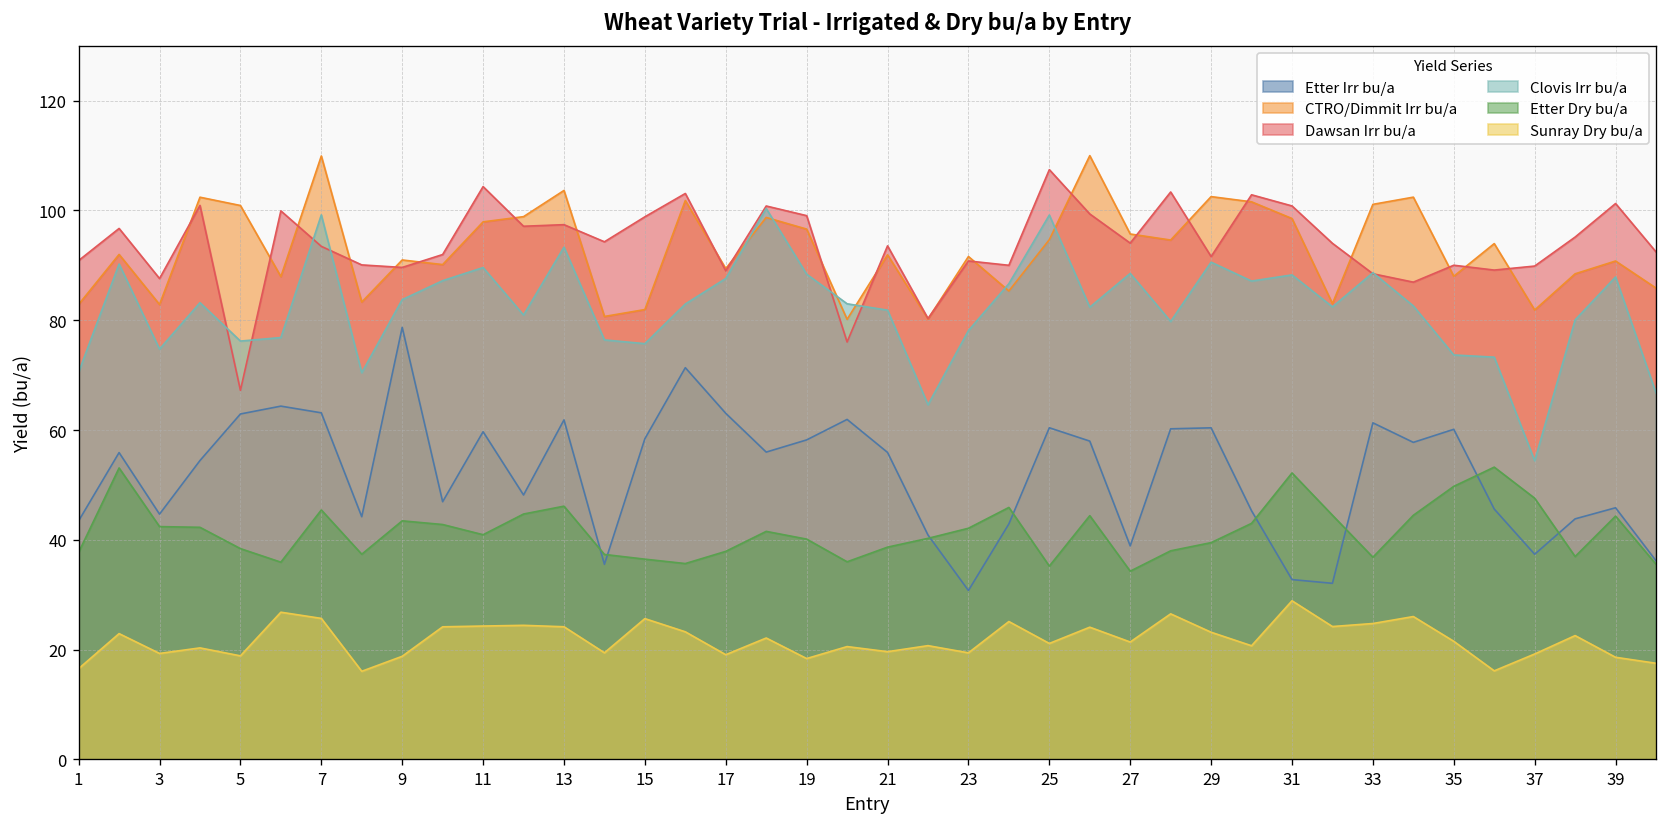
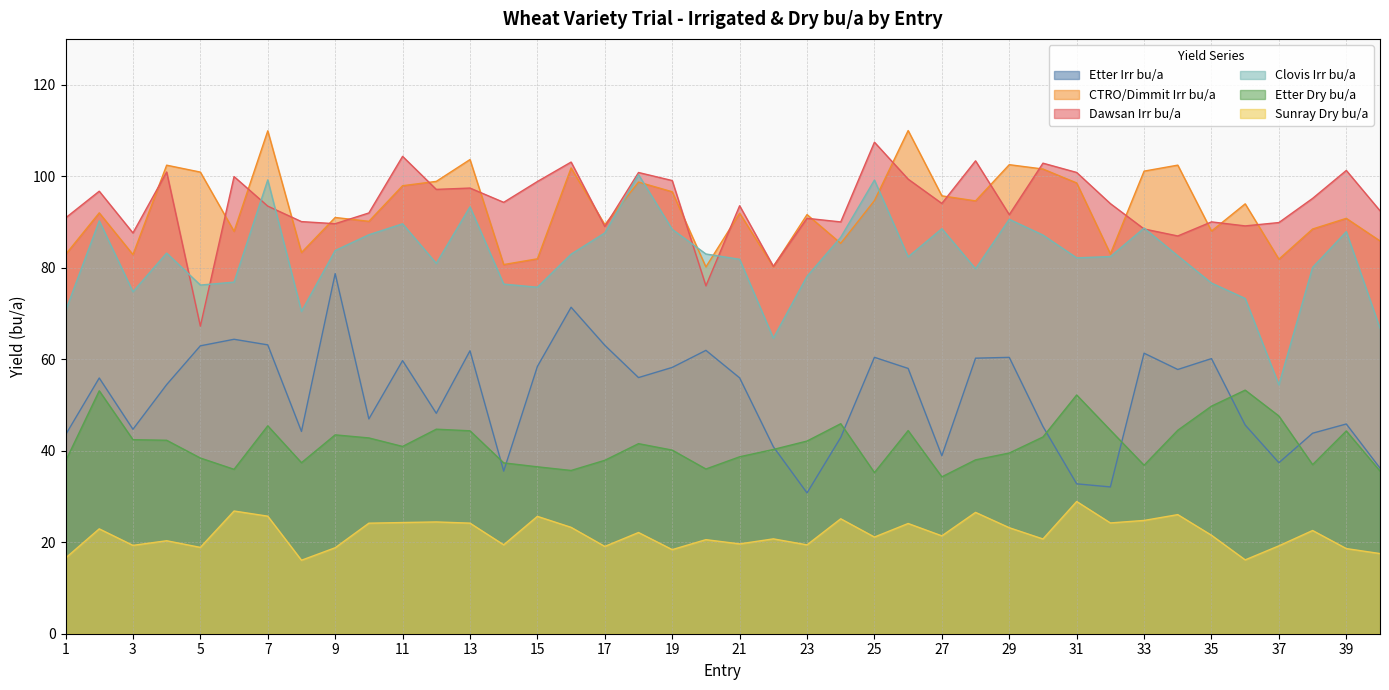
Etter Dry bu/a, 13: 46 -> 44
Clovis Irr bu/a, 31: 88 -> 82
Clovis Irr bu/a, 35: 74 -> 77
